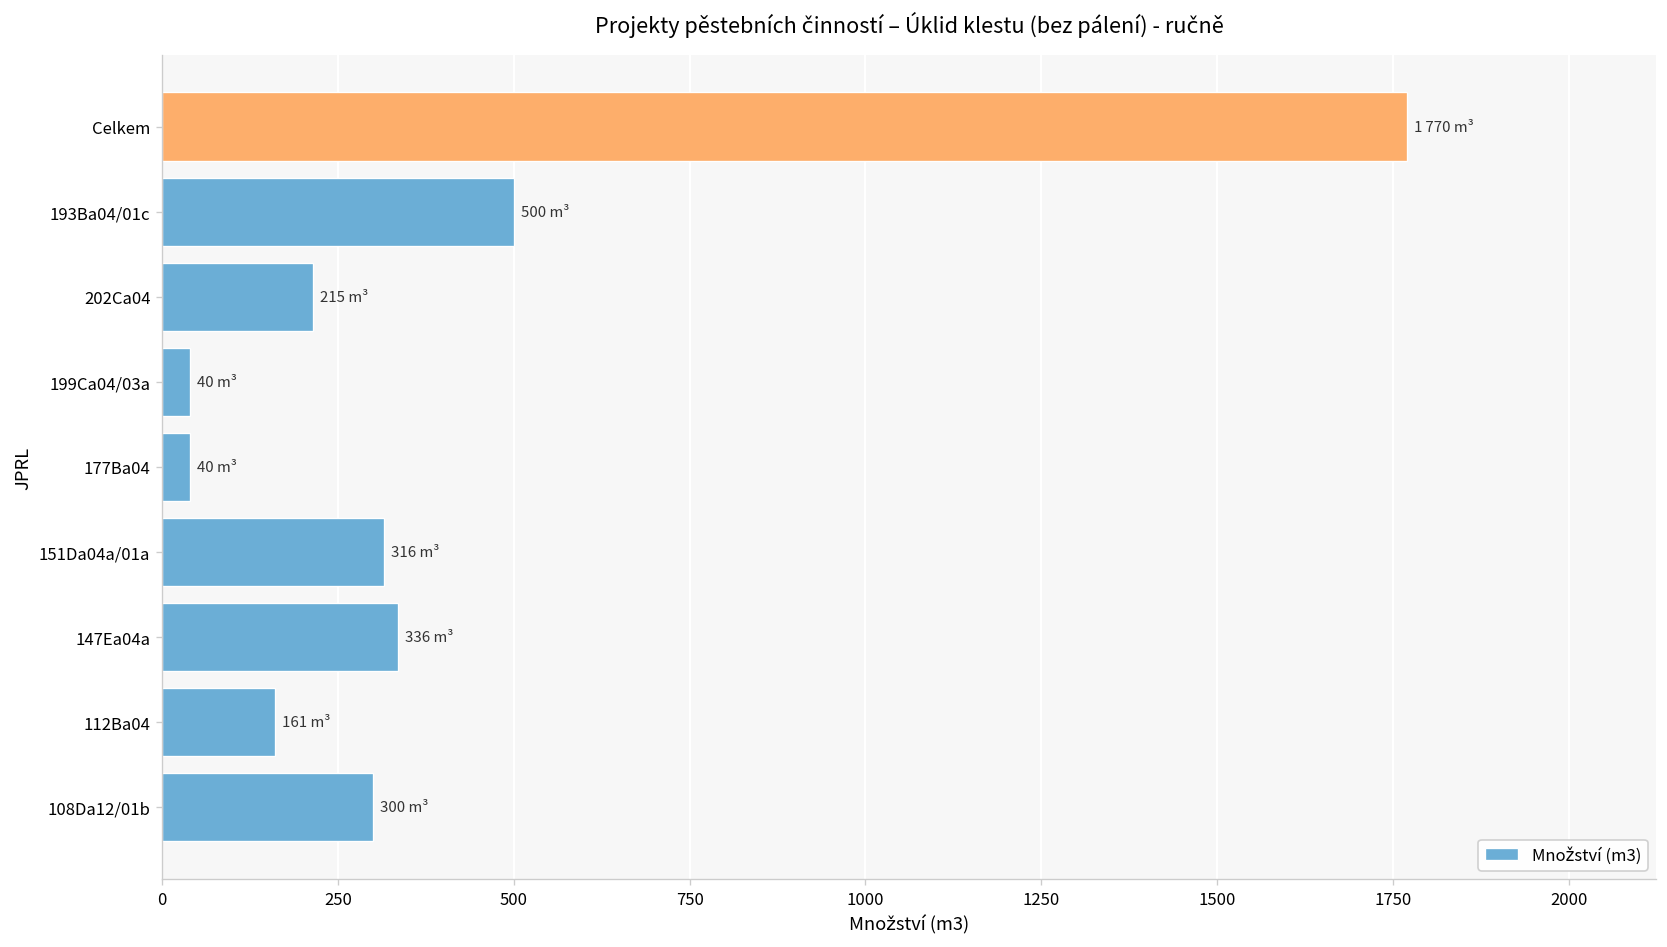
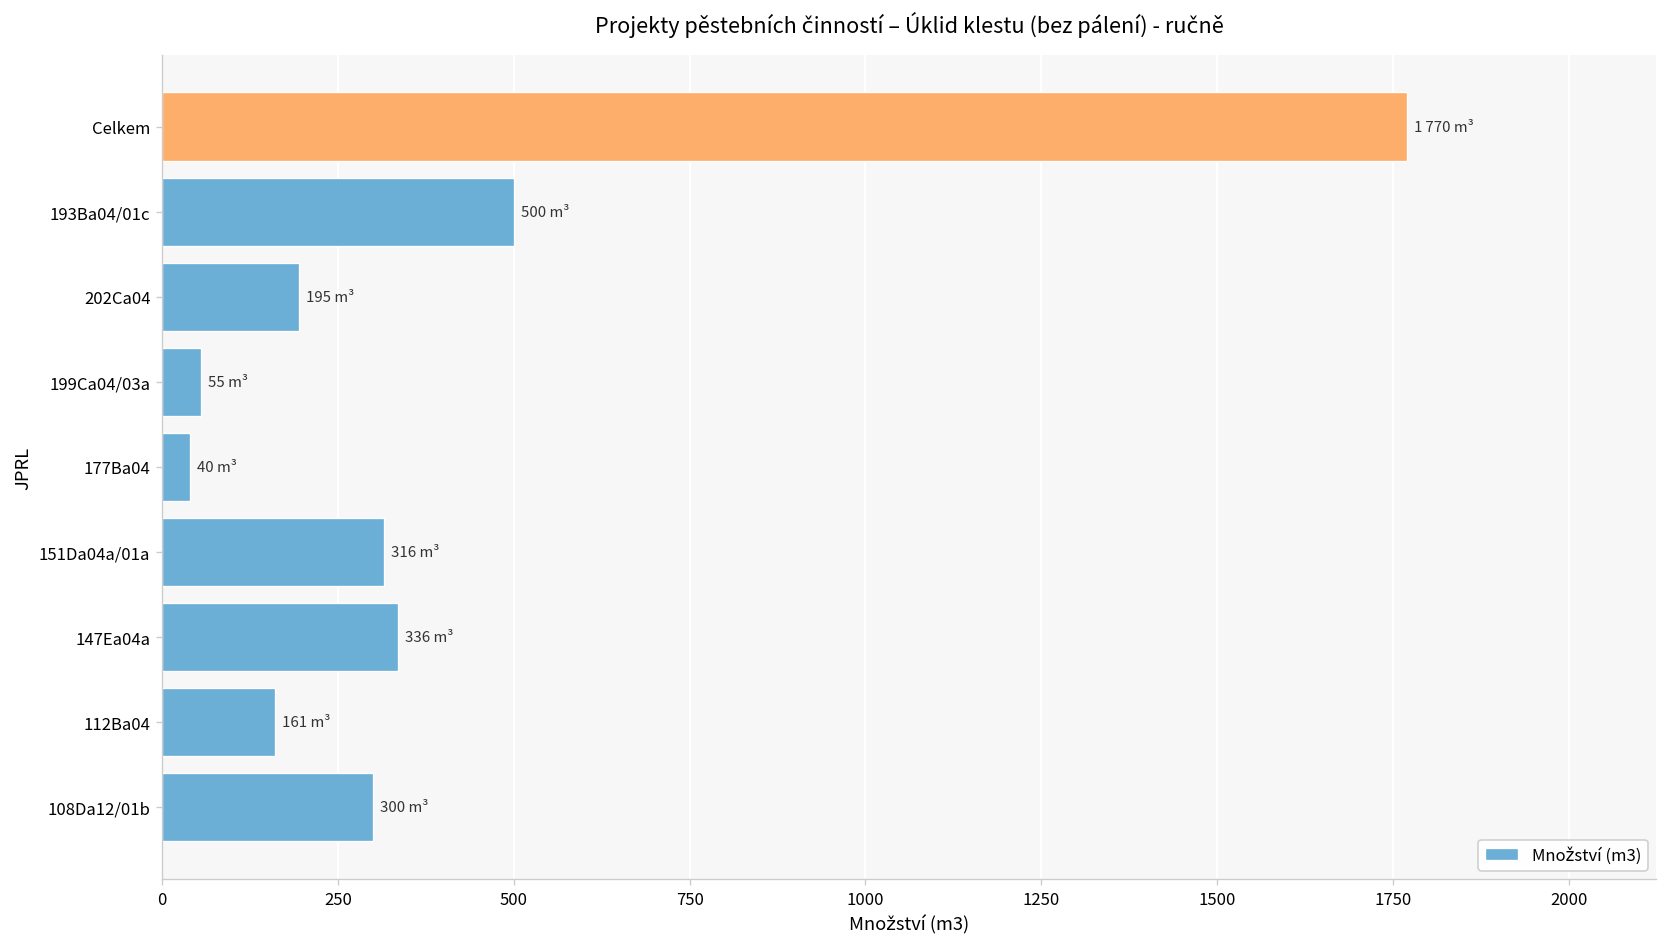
202Ca04: 215 -> 195
199Ca04/03a: 40 -> 55
